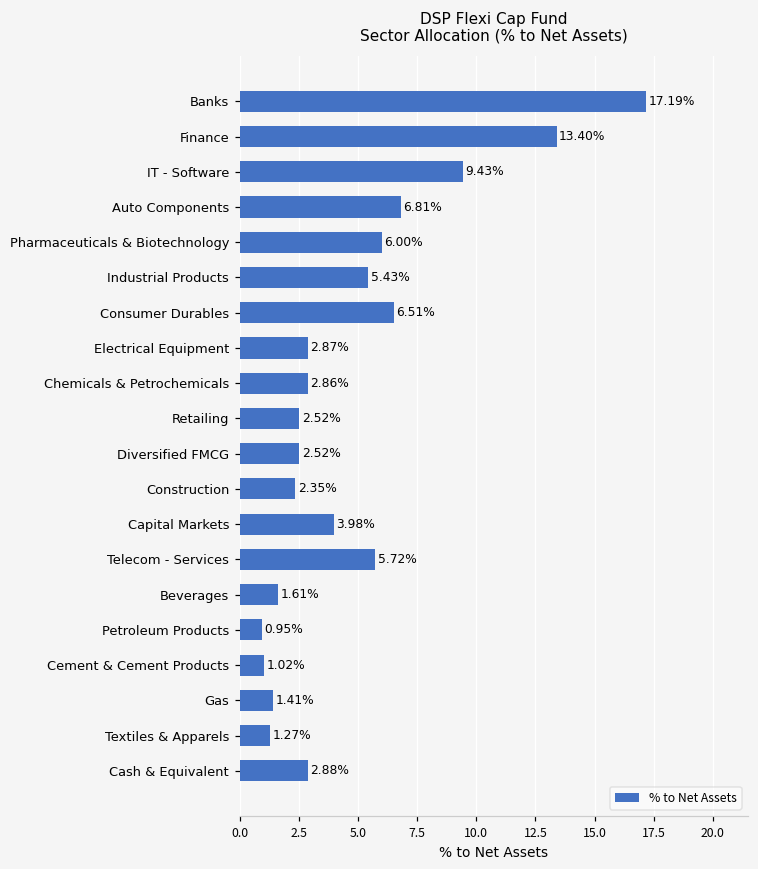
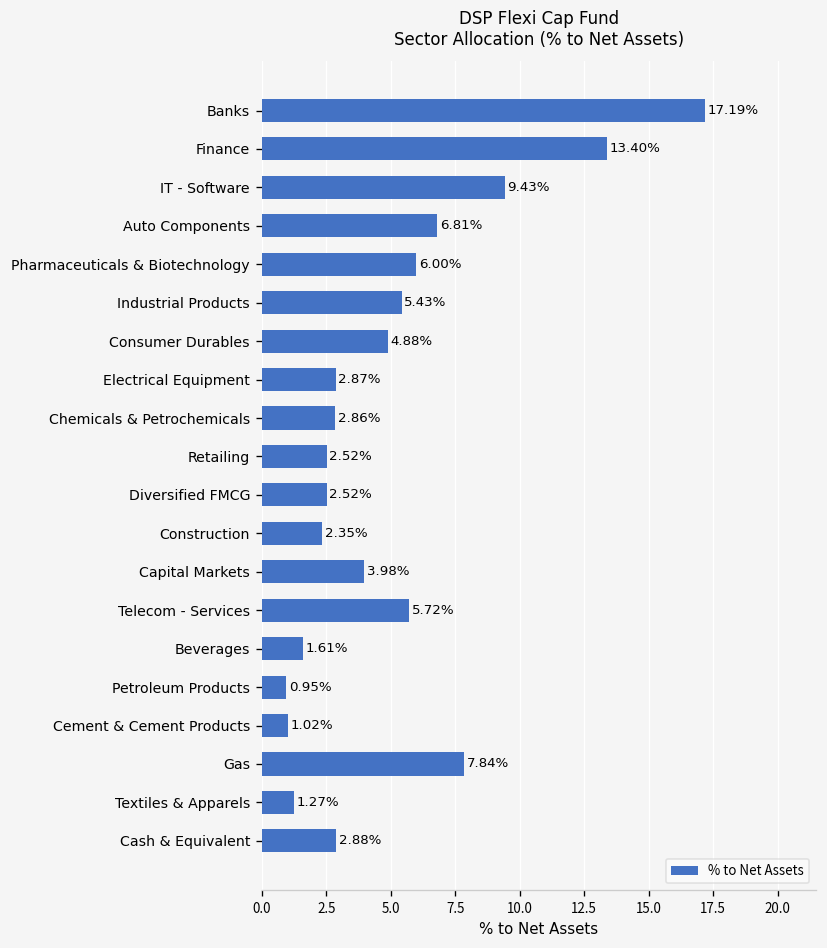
Consumer Durables: 6.51% -> 4.88%
Gas: 1.41% -> 7.84%
